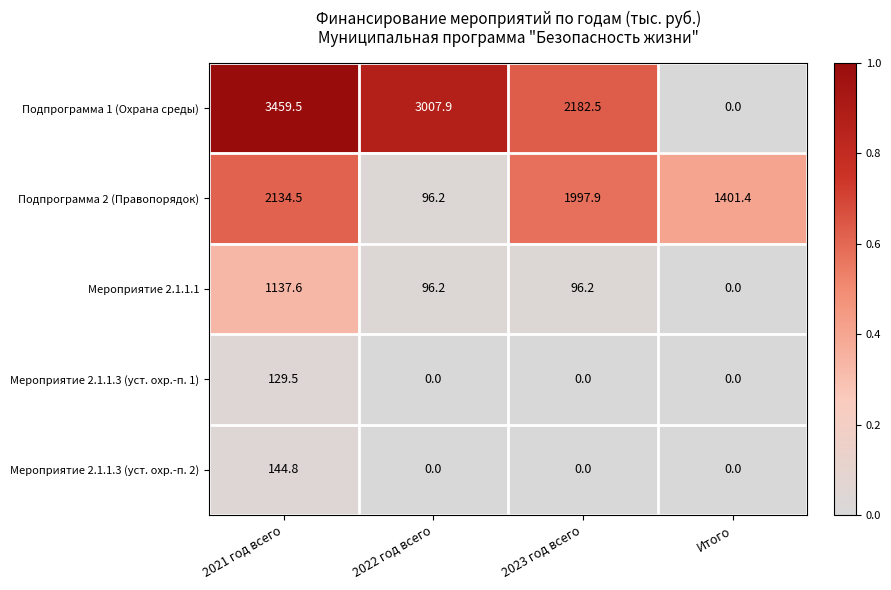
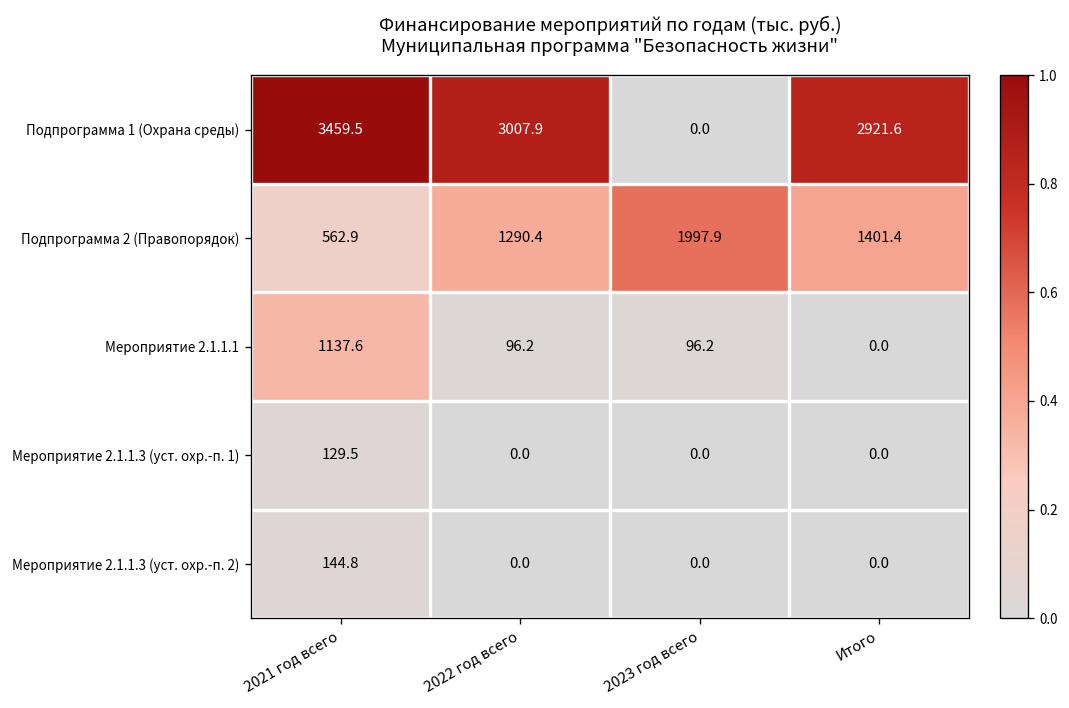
Подпрограмма 1 (Охрана среды), 2023 год всего: 2182.5 -> 0.0
Подпрограмма 1 (Охрана среды), Итого: 0.0 -> 2921.6
Подпрограмма 2 (Правопорядок), 2021 год всего: 2134.5 -> 562.9
Подпрограмма 2 (Правопорядок), 2022 год всего: 96.2 -> 1290.4
